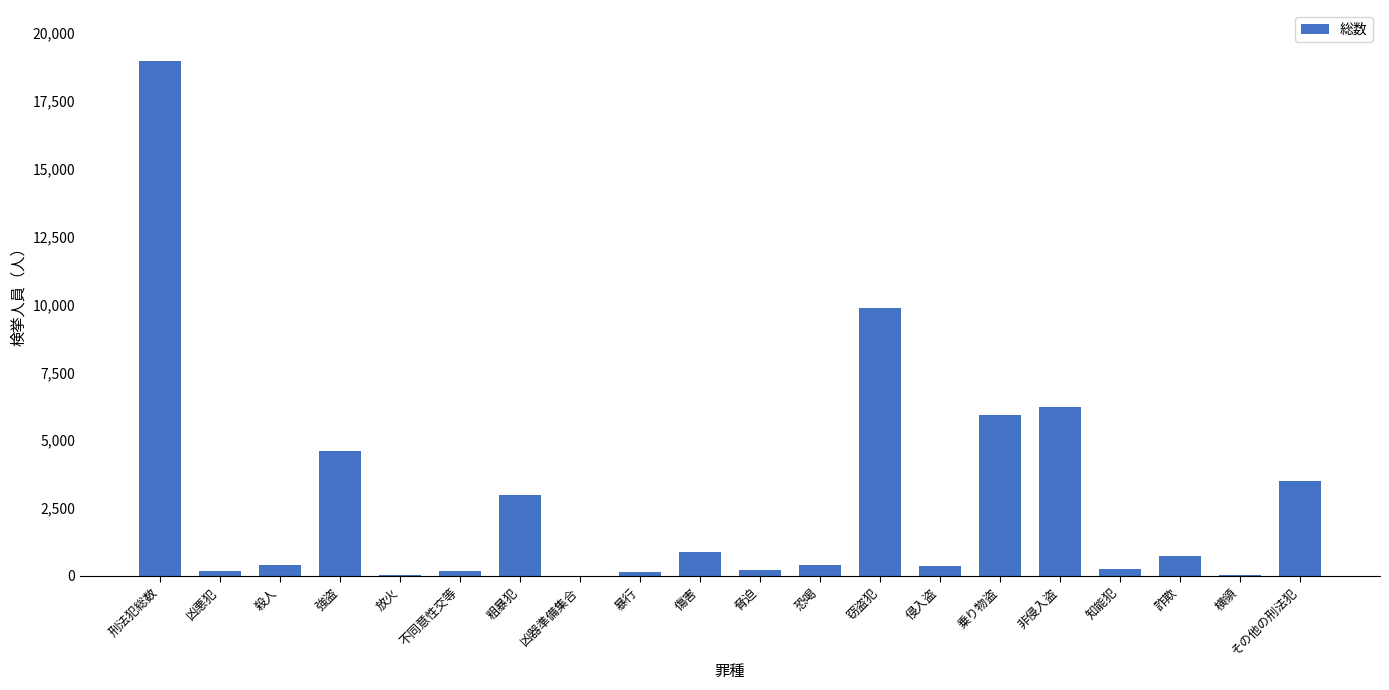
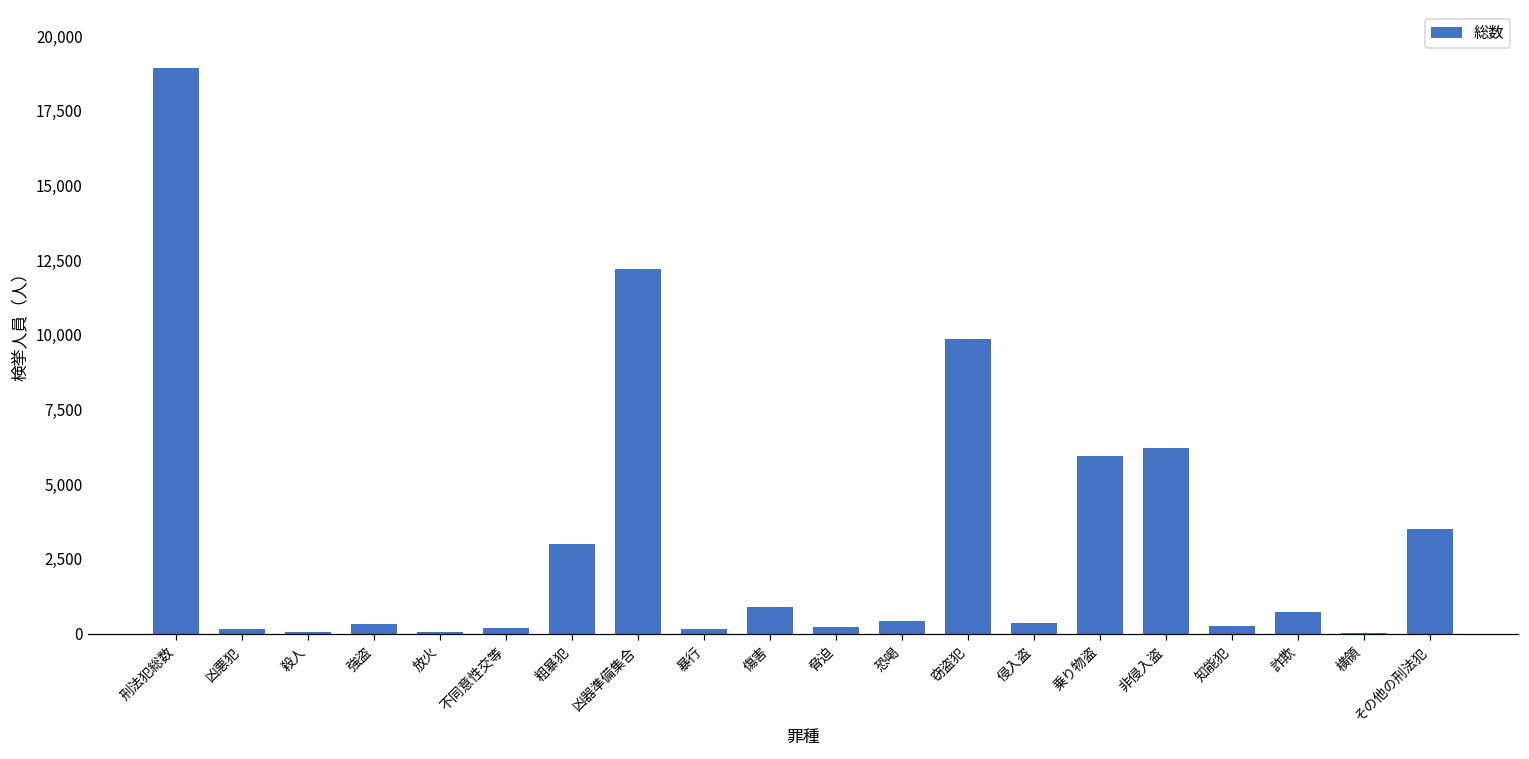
殺人: 400 -> 0
強盗: 4,600 -> 300
凶器準備集合: 0 -> 12,200
